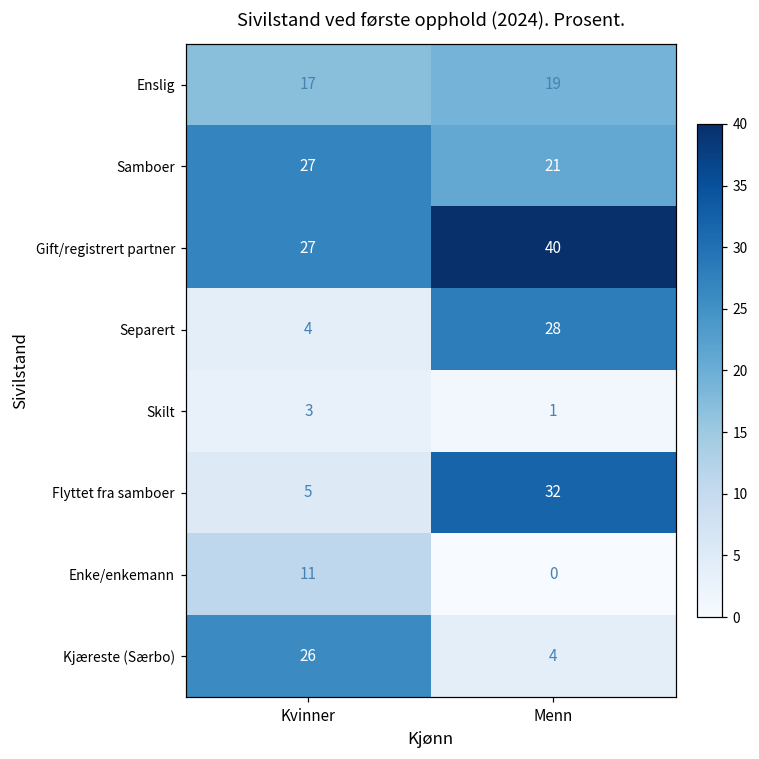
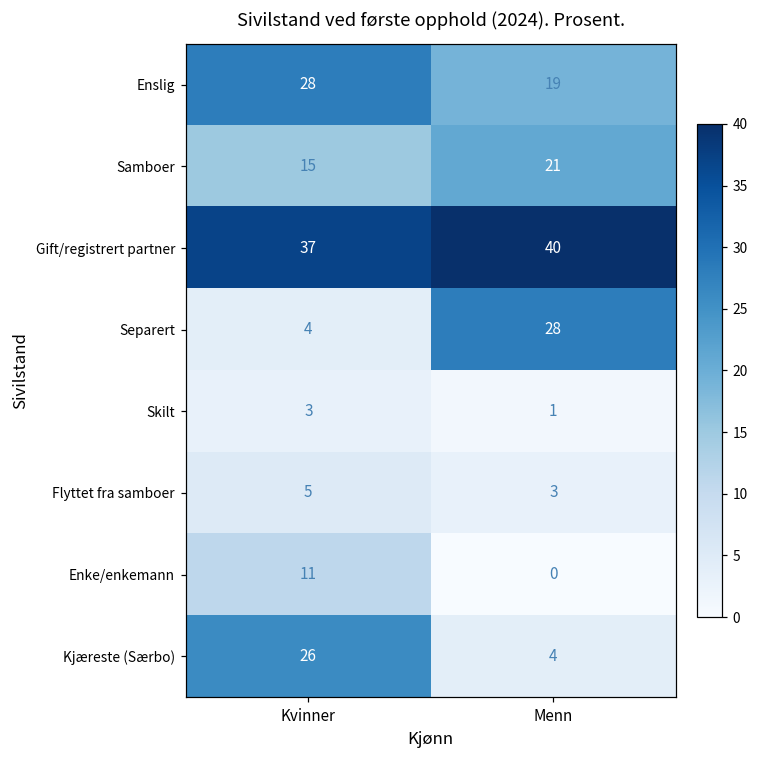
Enslig, Kvinner: 17 -> 28
Samboer, Kvinner: 27 -> 15
Gift/registrert partner, Kvinner: 27 -> 37
Flyttet fra samboer, Menn: 32 -> 3
